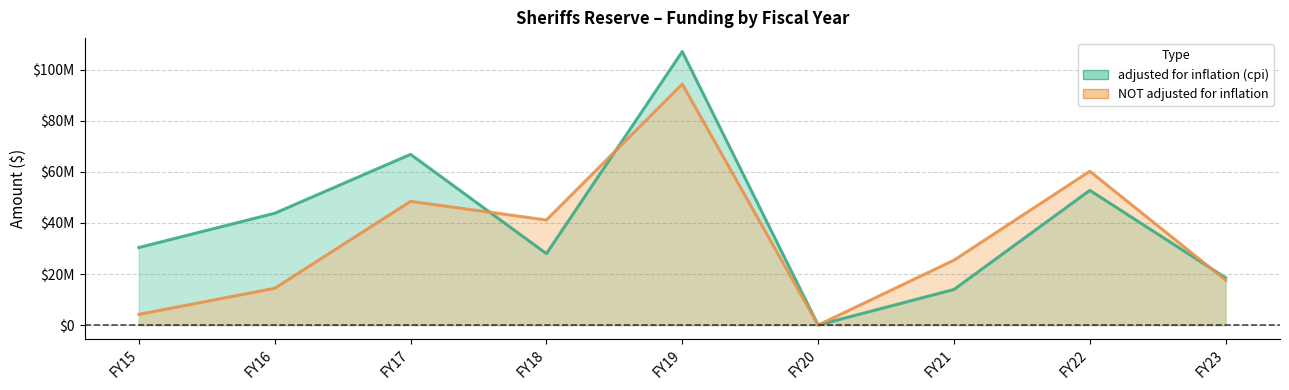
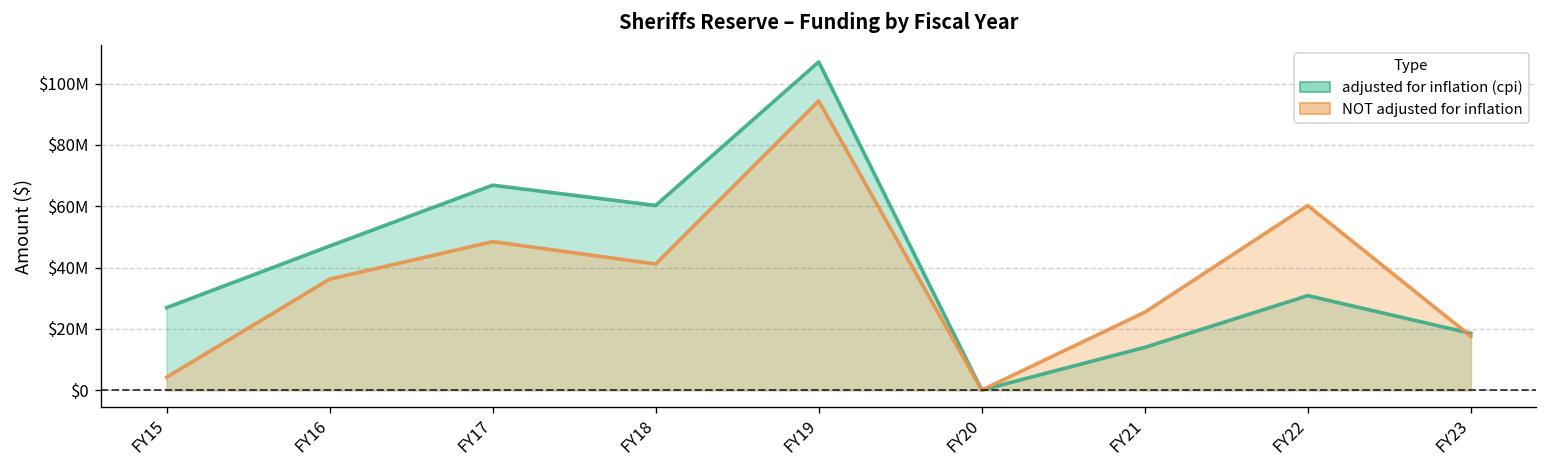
adjusted for inflation (cpi), FY15: $30000000 -> $27000000
adjusted for inflation (cpi), FY16: $44000000 -> $47000000
NOT adjusted for inflation, FY16: $14000000 -> $36000000
adjusted for inflation (cpi), FY18: $28000000 -> $60000000
adjusted for inflation (cpi), FY22: $53000000 -> $31000000
